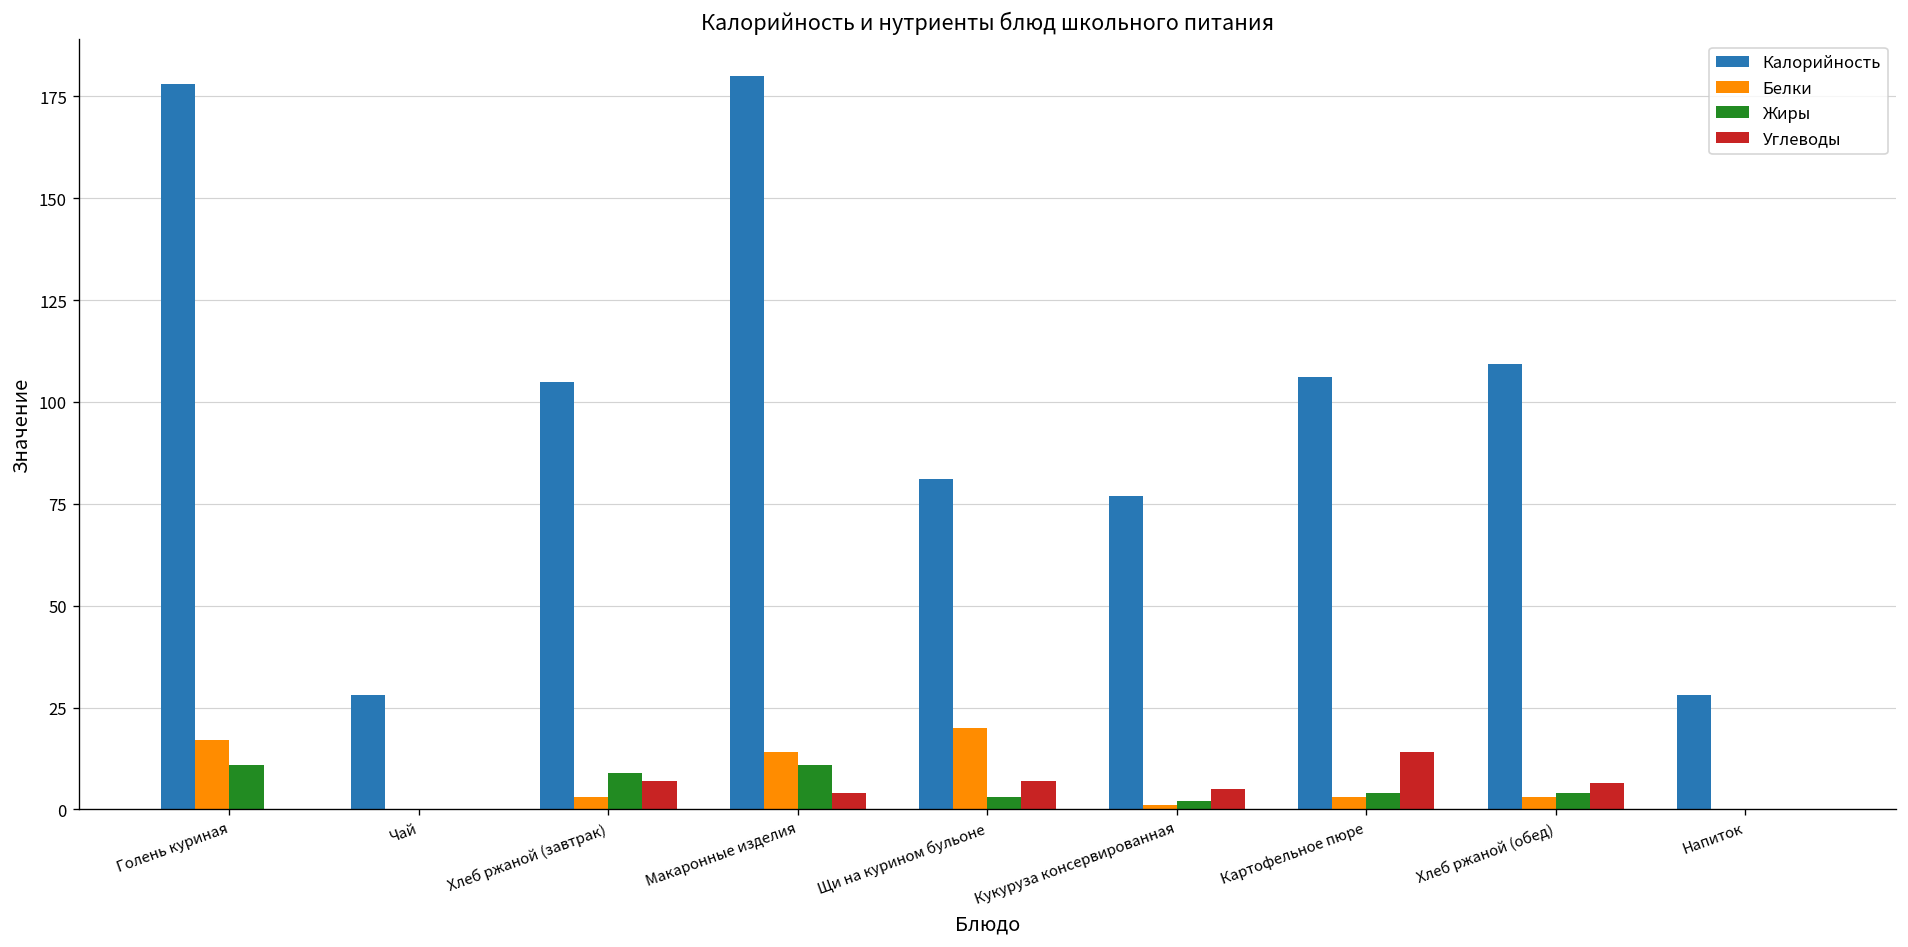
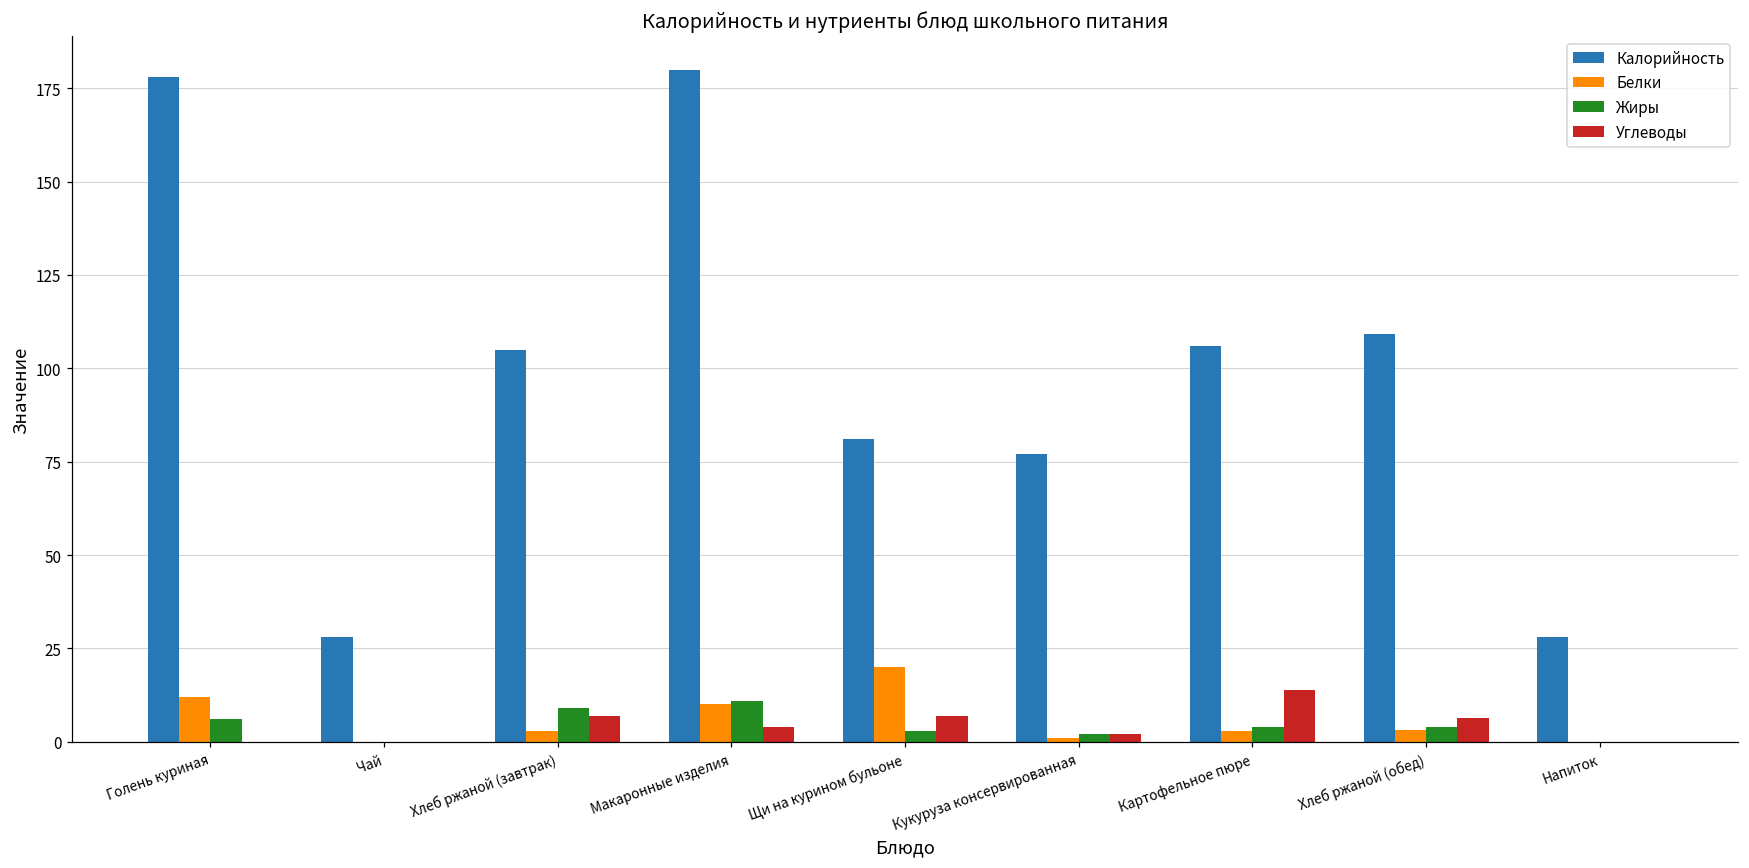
Белки, Голень куриная: 17 -> 12
Жиры, Голень куриная: 11 -> 6
Белки, Макаронные изделия: 14 -> 10
Углеводы, Кукуруза консервированная: 5 -> 2
